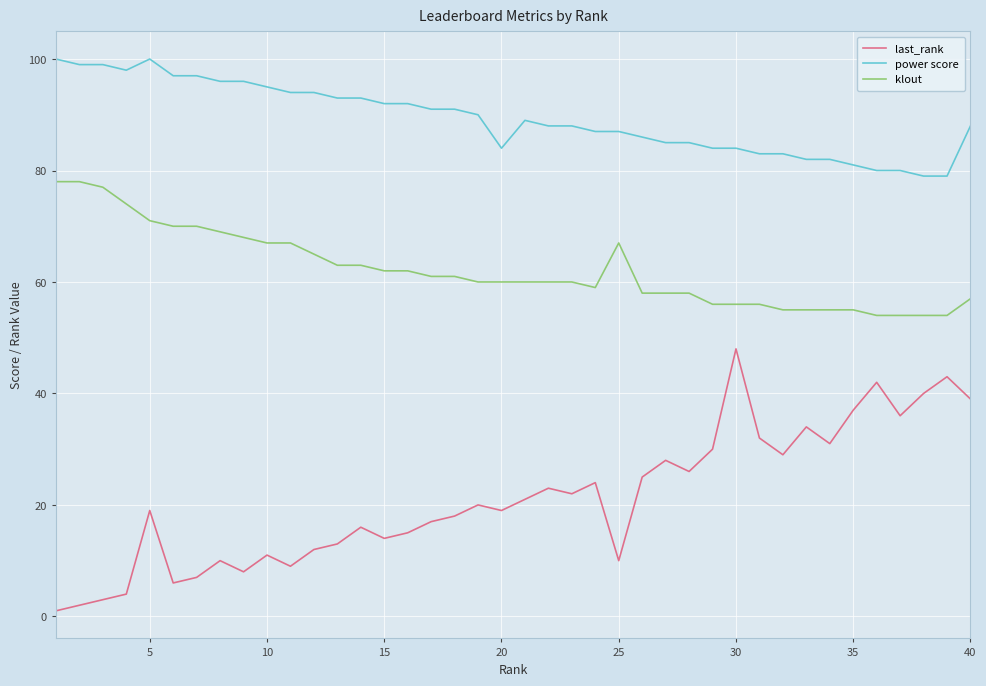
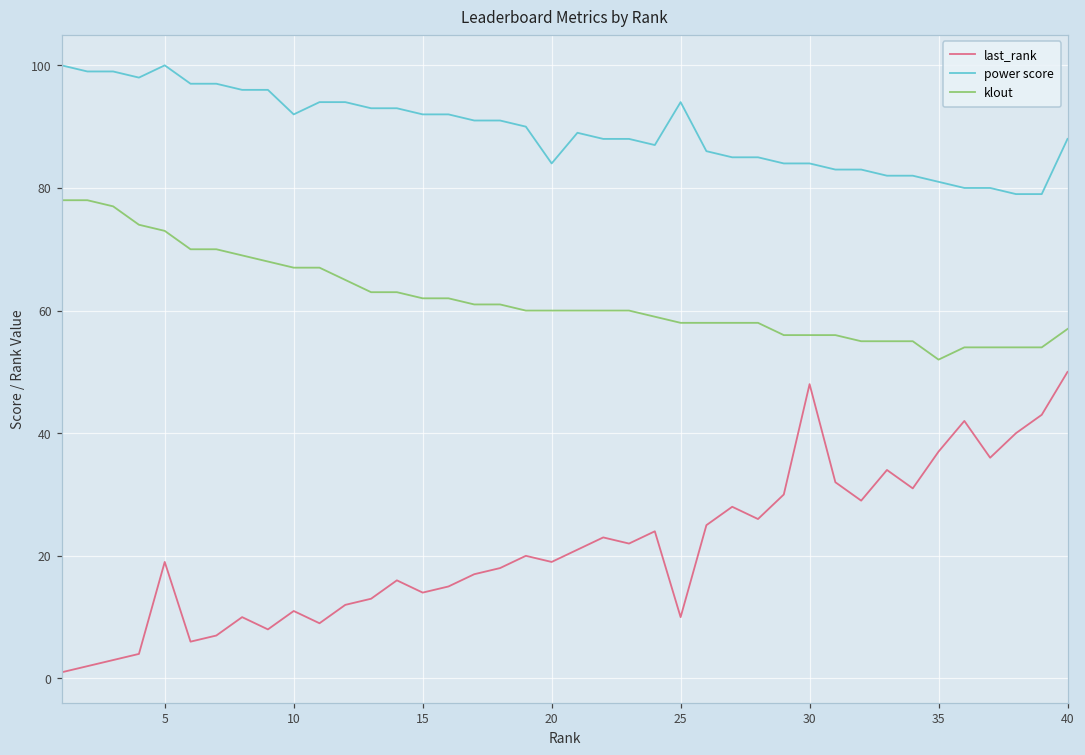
klout, 5: 71 -> 73
power score, 10: 95 -> 92
power score, 25: 87 -> 94
klout, 25: 67 -> 58
klout, 35: 55 -> 52
last_rank, 40: 39 -> 50
